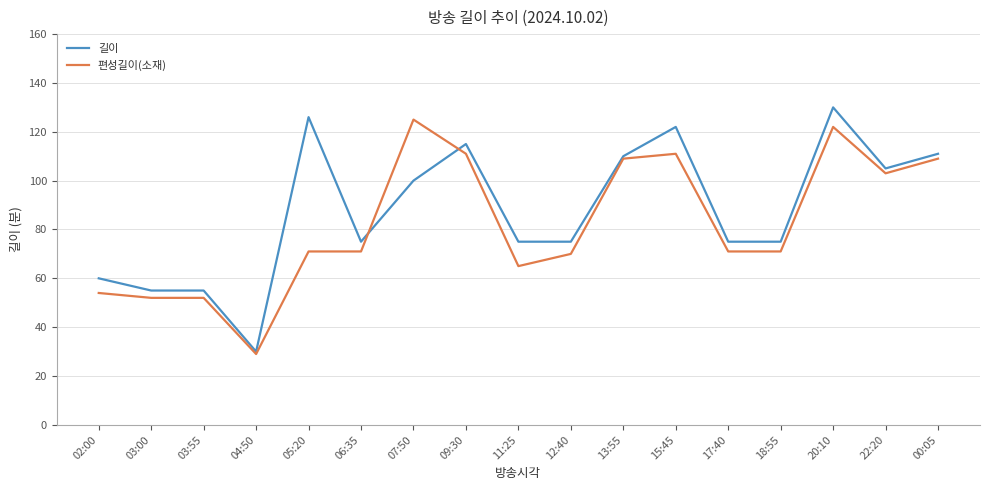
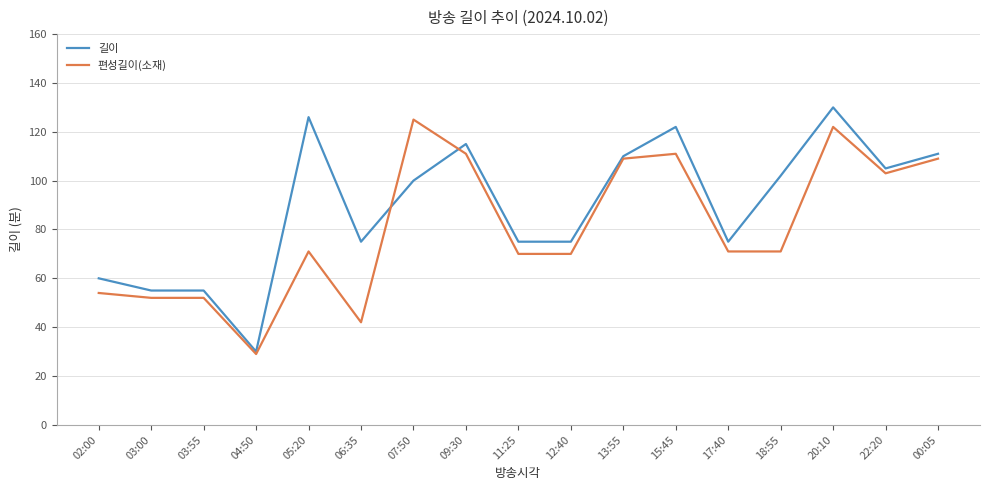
편성길이(소재), 06:35: 71 -> 42
편성길이(소재), 11:25: 65 -> 70
길이, 18:55: 75 -> 102
